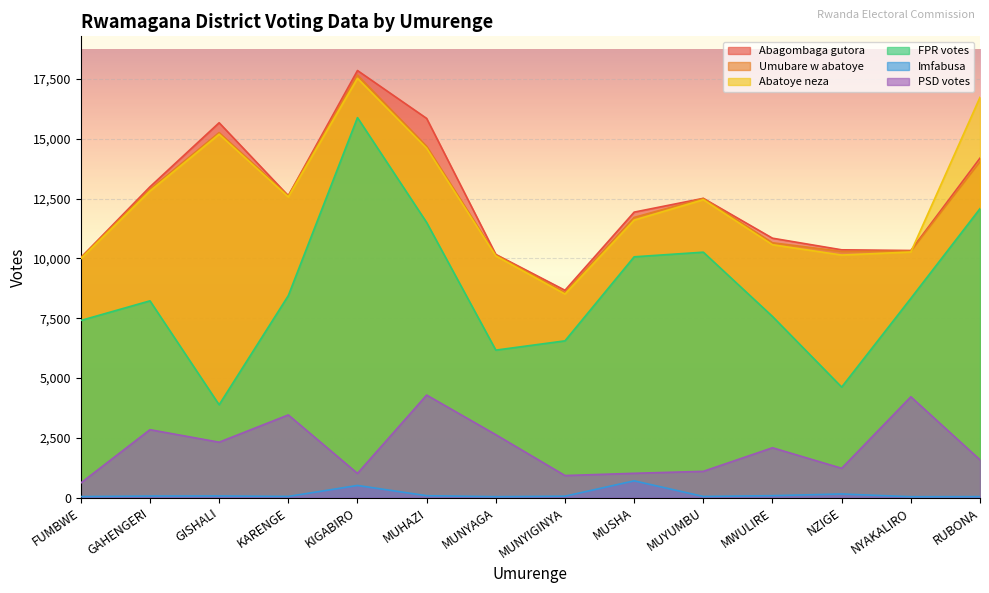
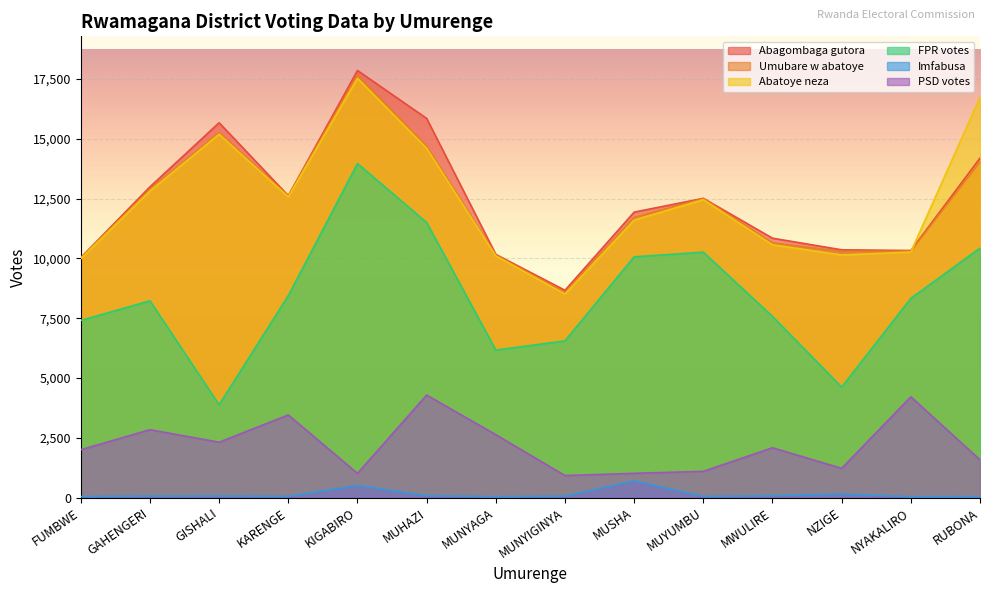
PSD votes, FUMBWE: 600 -> 2,000
FPR votes, KIGABIRO: 15,900 -> 14,000
FPR votes, RUBONA: 12,100 -> 10,400
